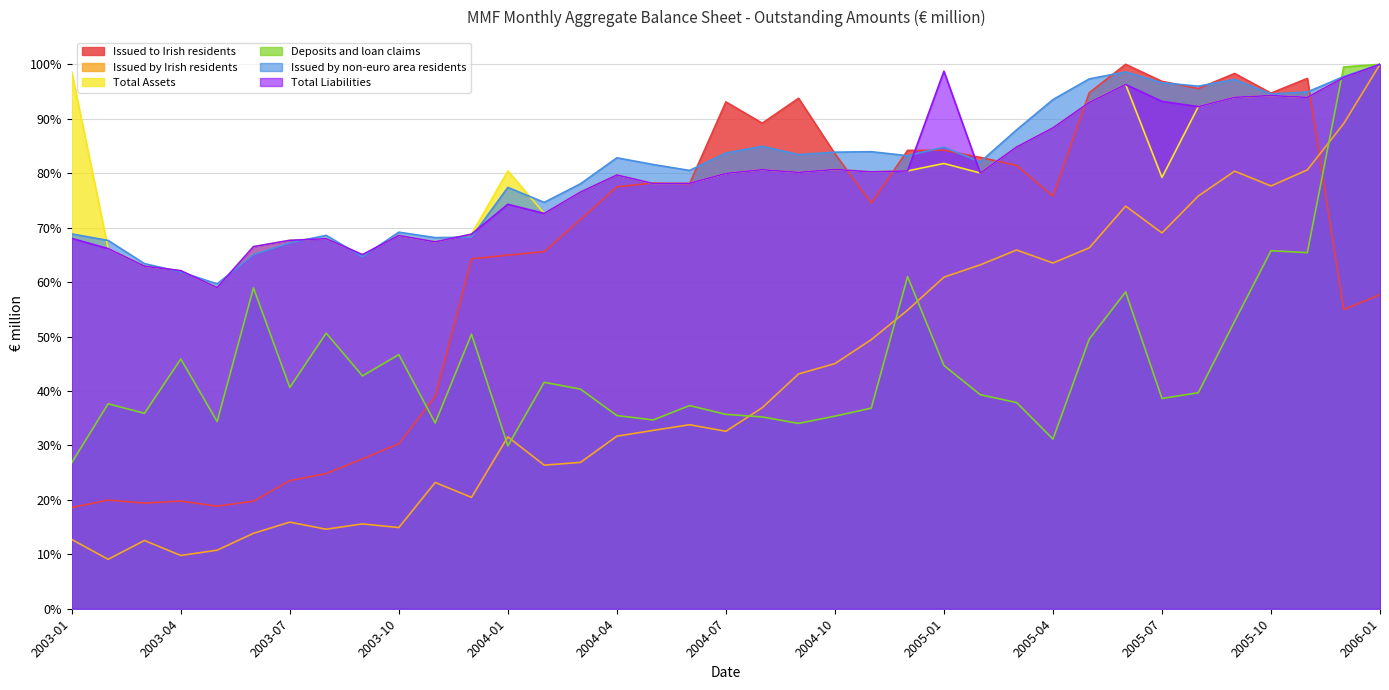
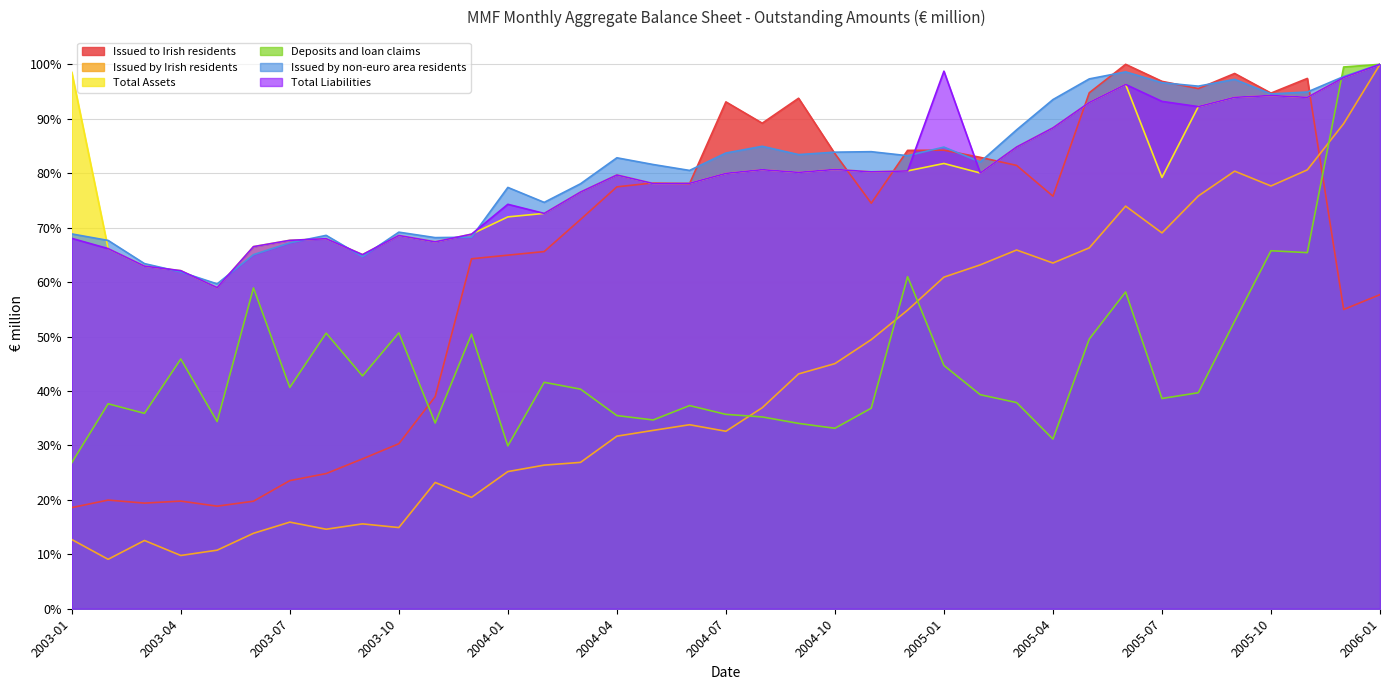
Deposits and loan claims, 2003-10: 47% -> 51%
Issued by Irish residents, 2004-01: 32% -> 25%
Total Assets, 2004-01: 80% -> 72%
Deposits and loan claims, 2004-10: 35% -> 33%
